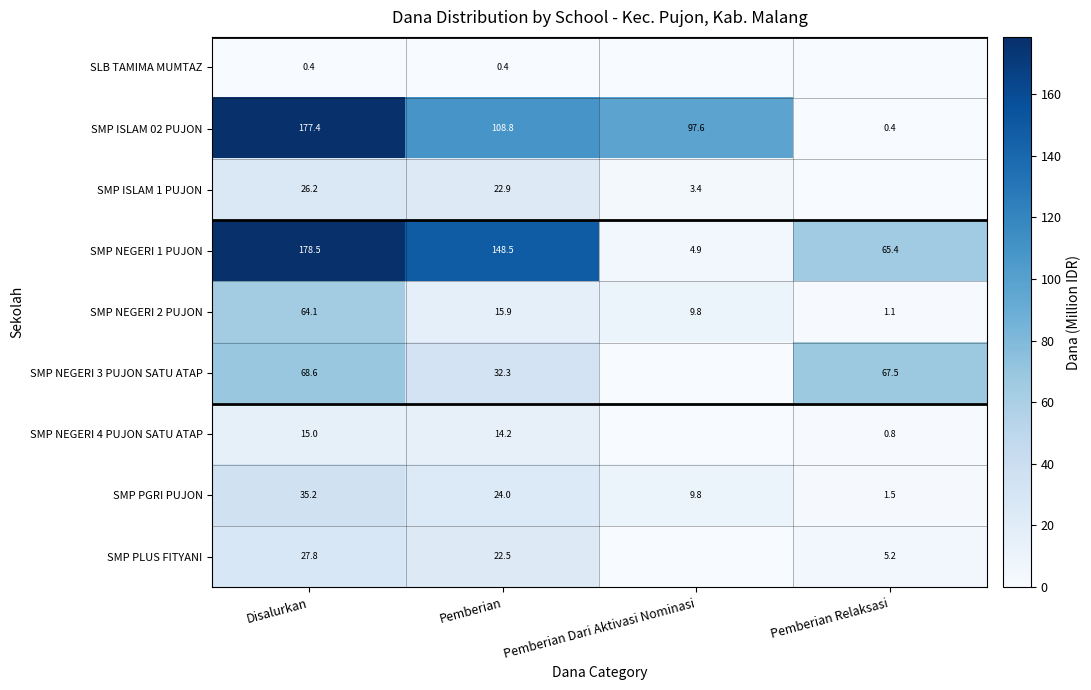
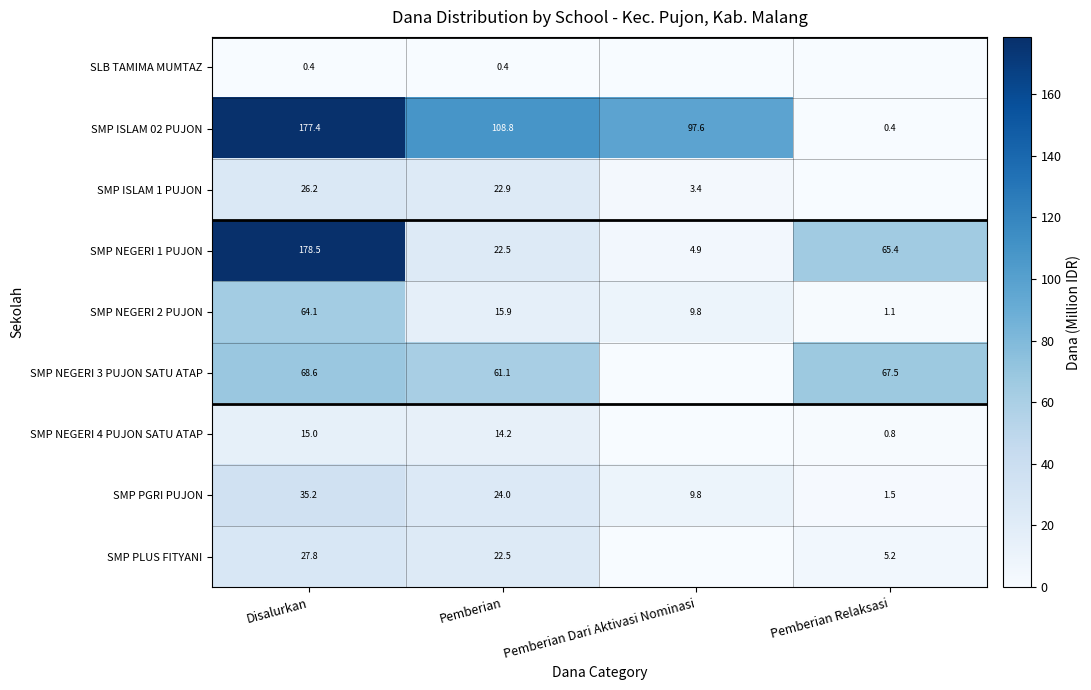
SMP NEGERI 1 PUJON, Pemberian: 148.5 -> 22.5
SMP NEGERI 3 PUJON SATU ATAP, Pemberian: 32.3 -> 61.1
